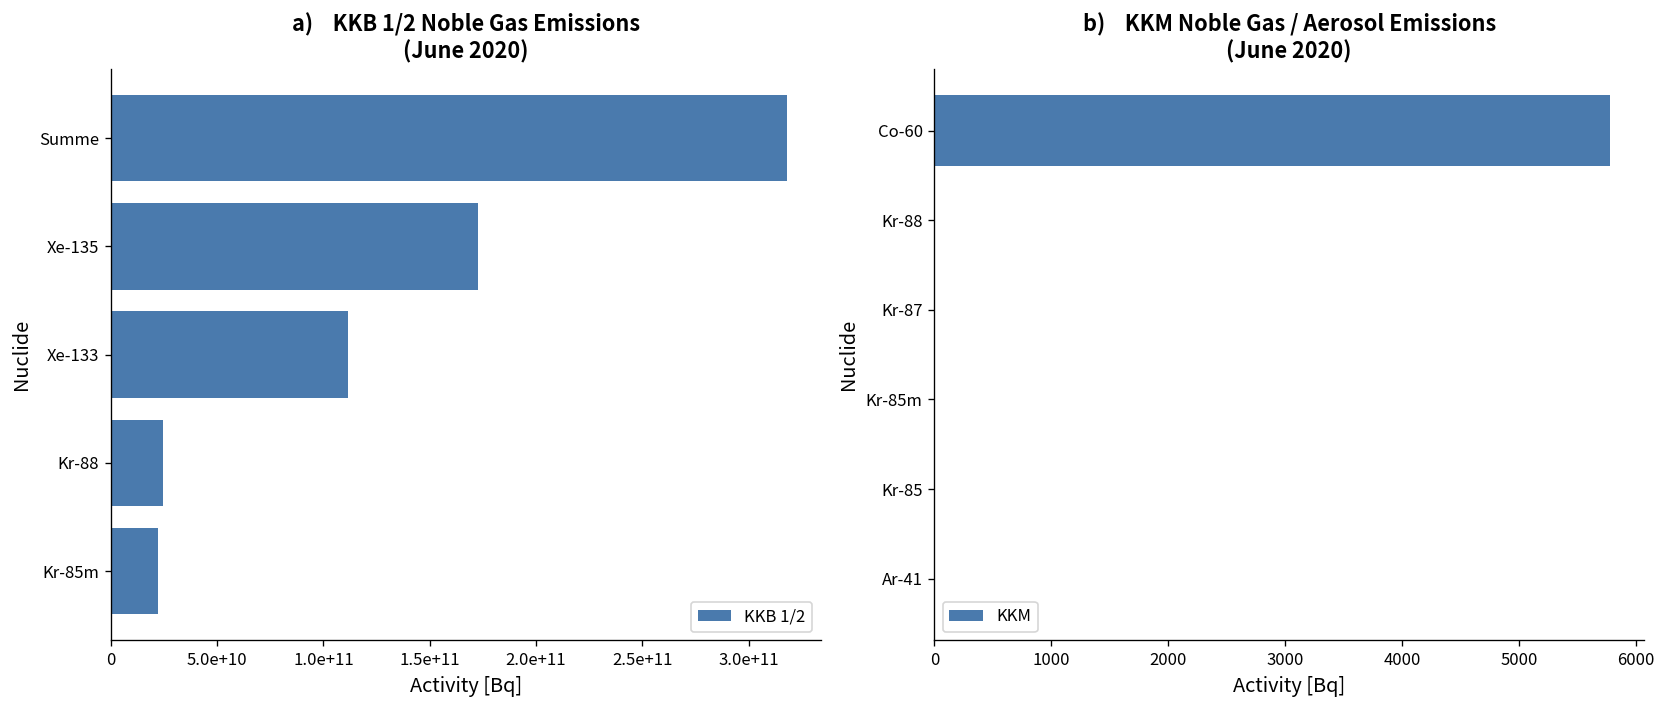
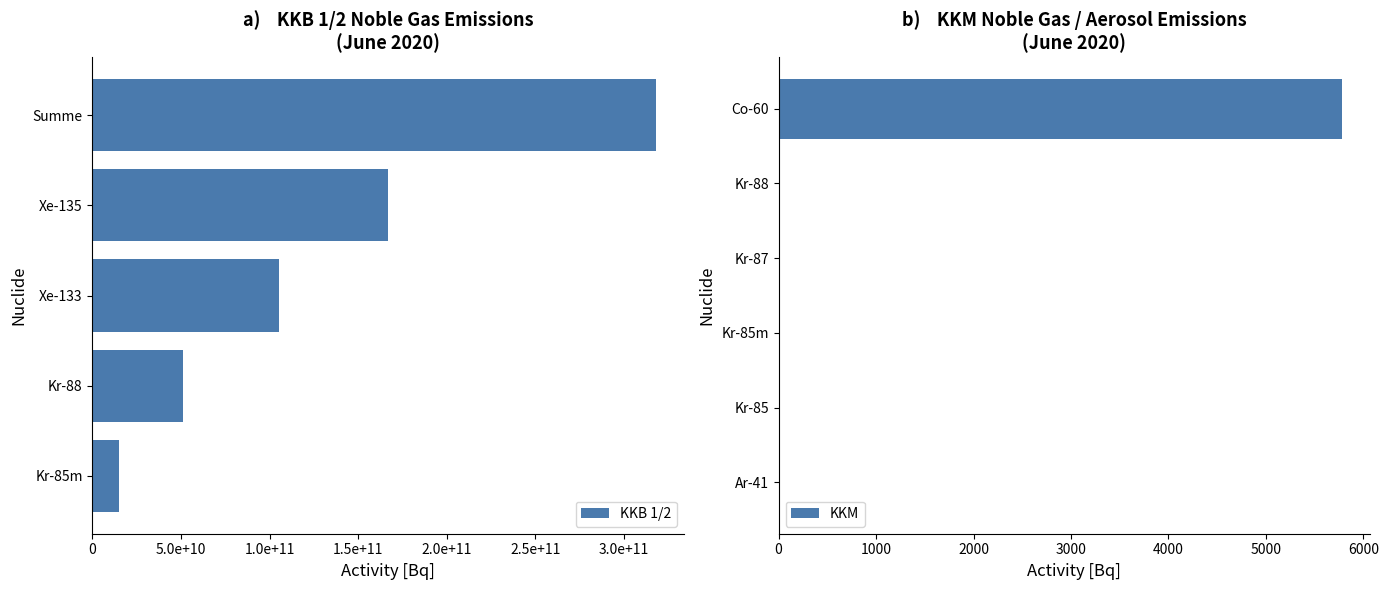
a) KKB 1/2 Noble Gas Emissions (June 2020), Xe-135: 173000000000 -> 167000000000
a) KKB 1/2 Noble Gas Emissions (June 2020), Xe-133: 111000000000 -> 105000000000
a) KKB 1/2 Noble Gas Emissions (June 2020), Kr-88: 25000000000 -> 51000000000
a) KKB 1/2 Noble Gas Emissions (June 2020), Kr-85m: 22000000000 -> 15000000000
